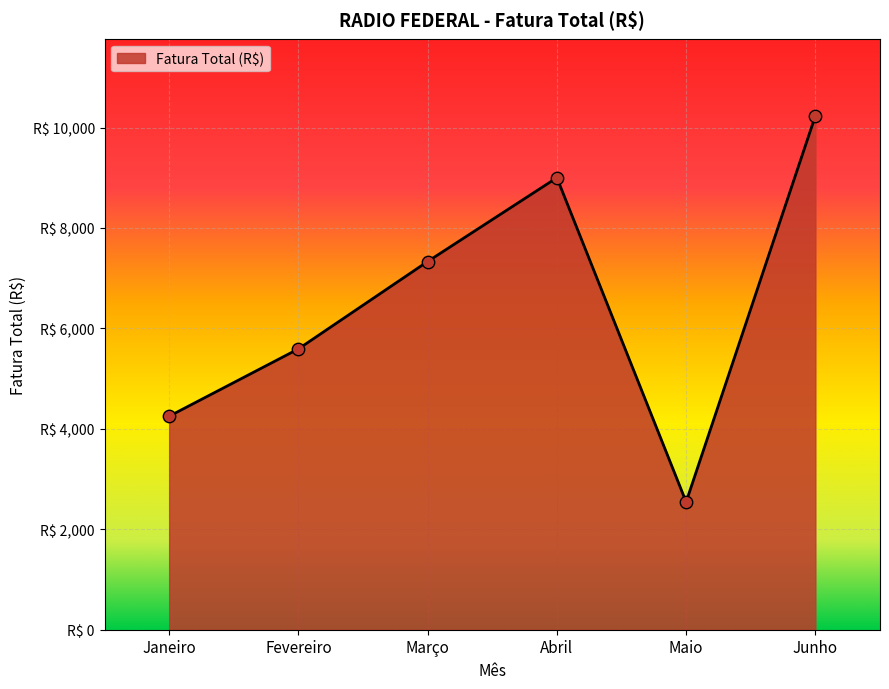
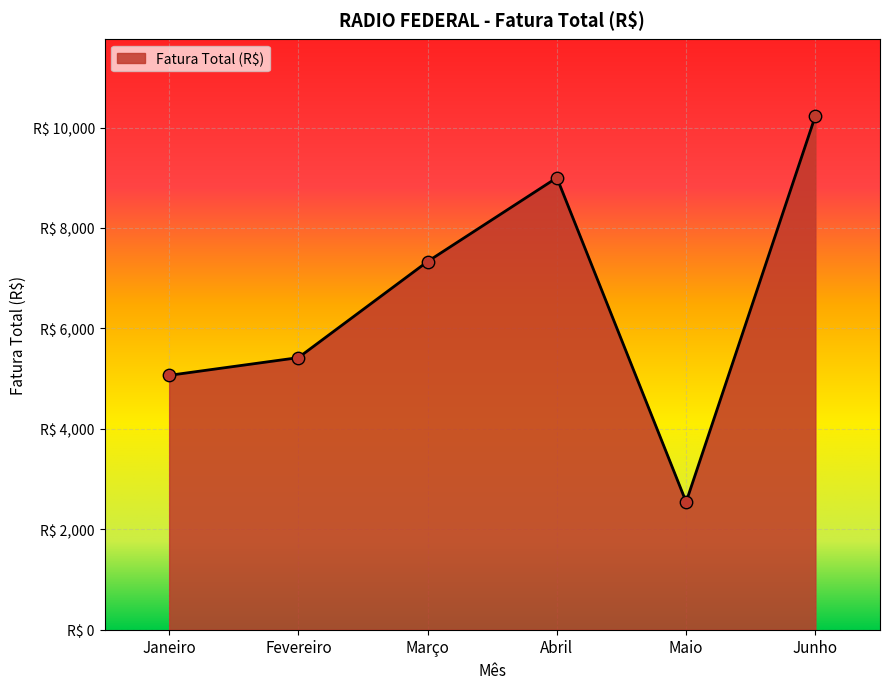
Janeiro: R$ 4,300 -> R$ 5,100
Fevereiro: R$ 5,600 -> R$ 5,400
